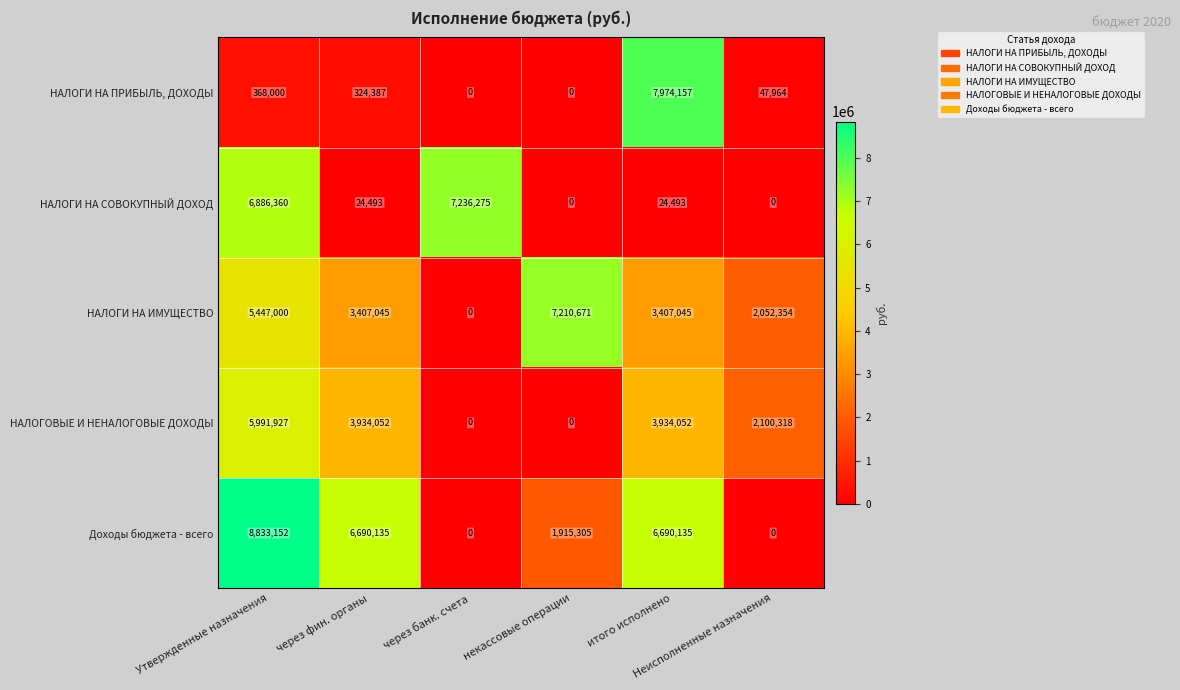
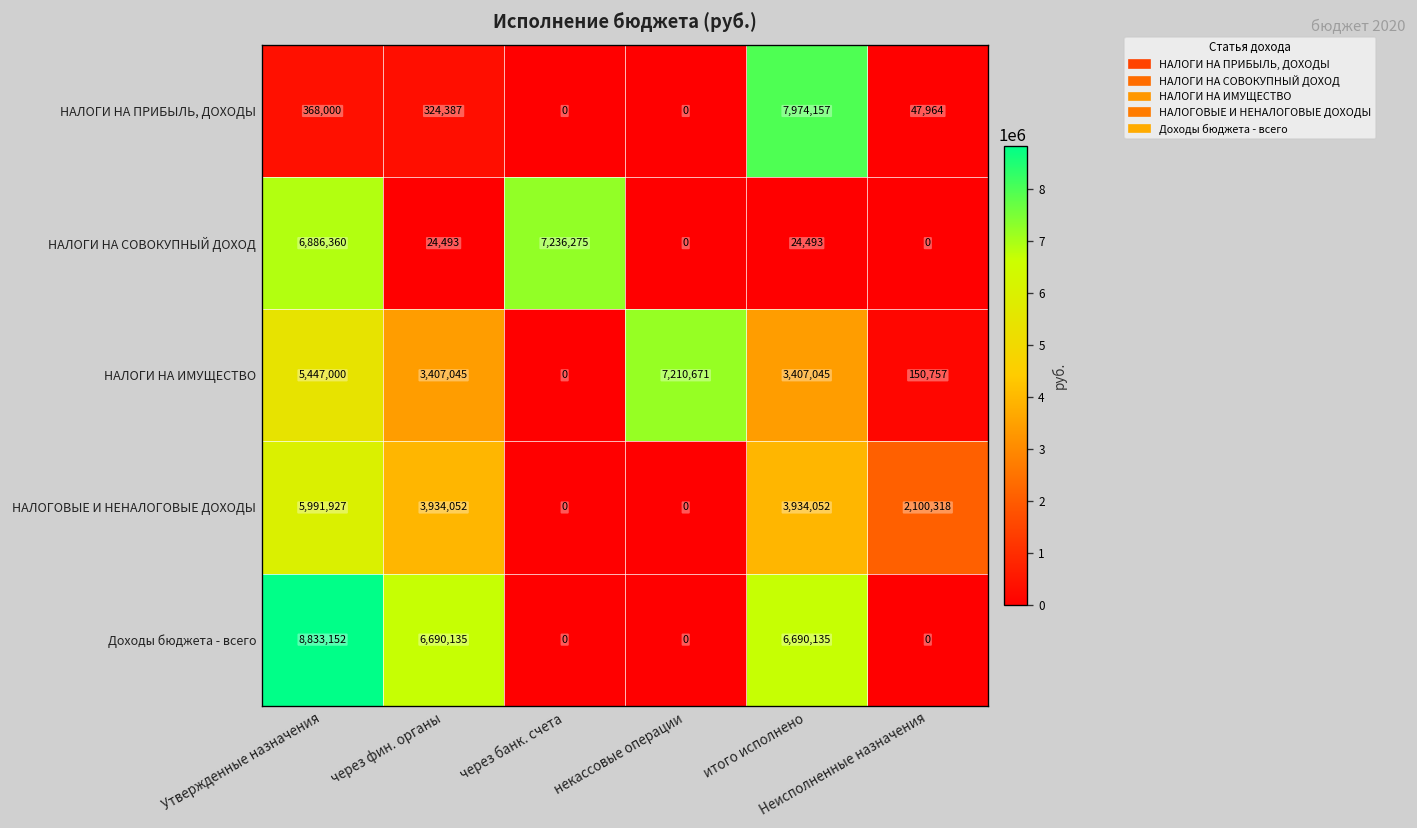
НАЛОГИ НА ИМУЩЕСТВО, Неисполненные назначения: 2,052,354 -> 150,757
Доходы бюджета - всего, некассовые операции: 1,915,305 -> 0
